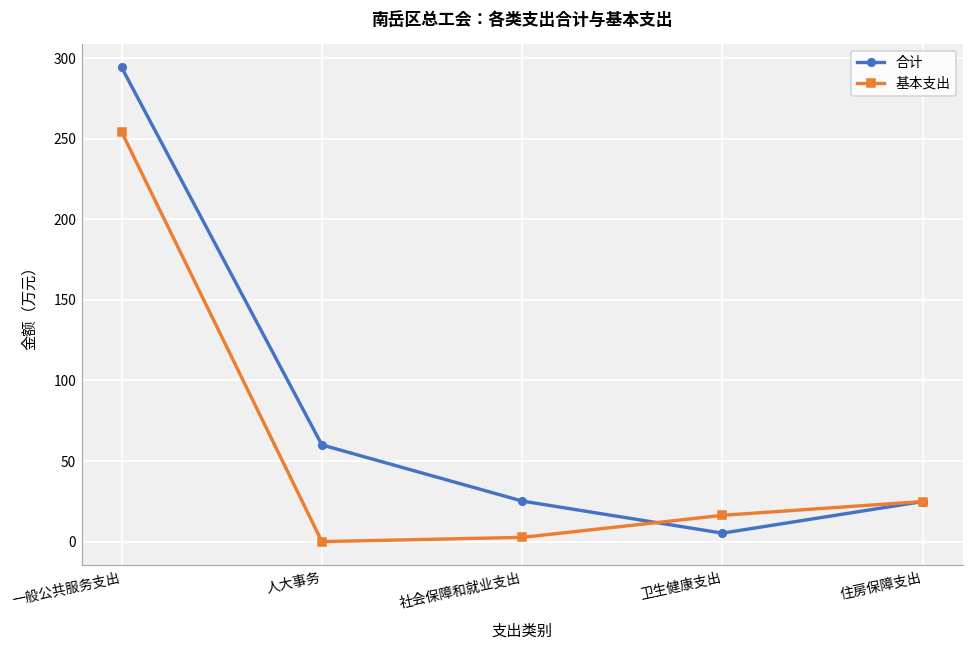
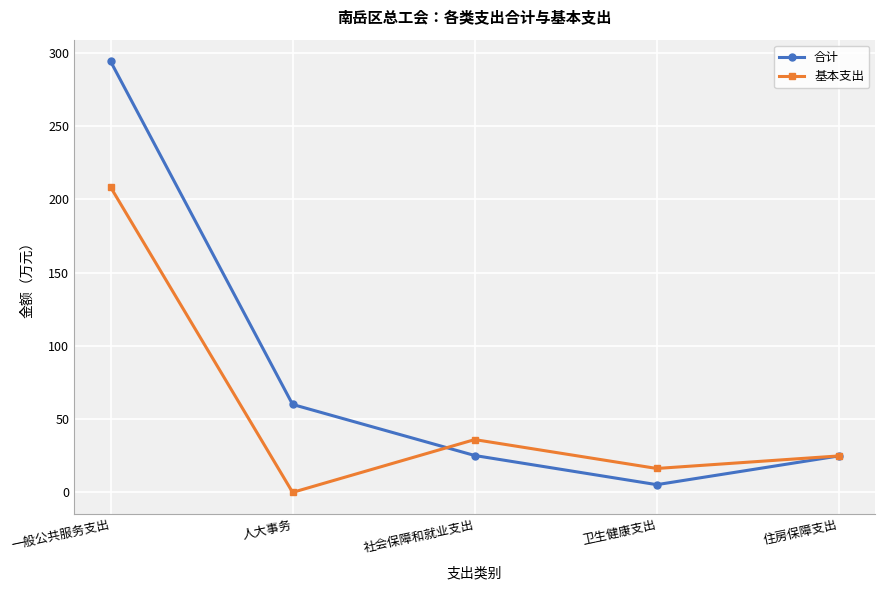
基本支出, 一般公共服务支出: 254 -> 208
基本支出, 社会保障和就业支出: 3 -> 36
